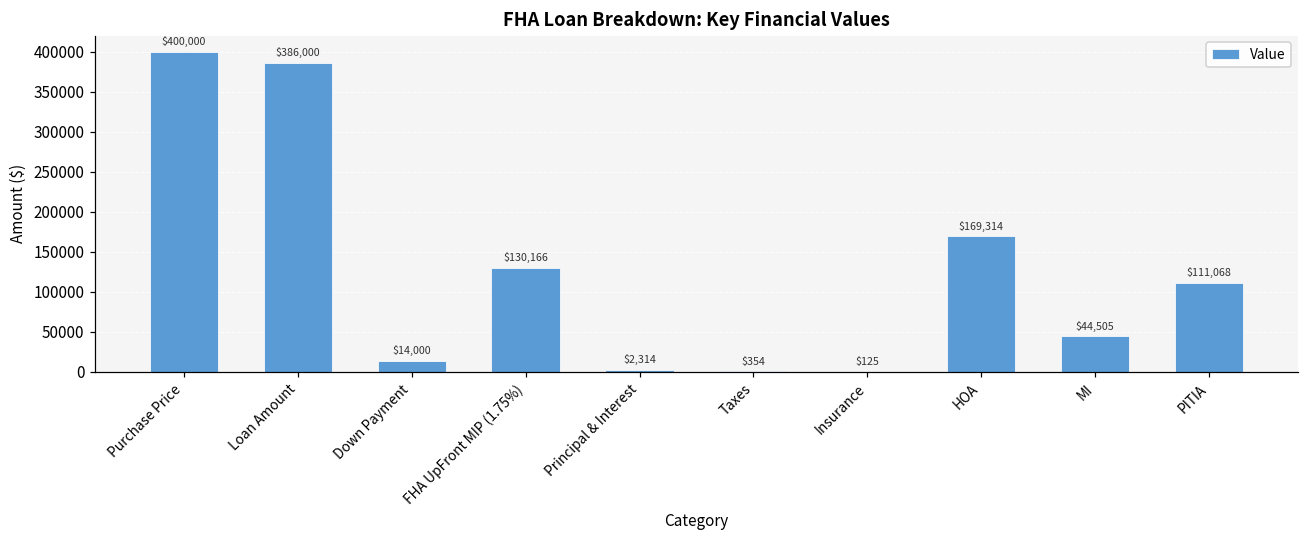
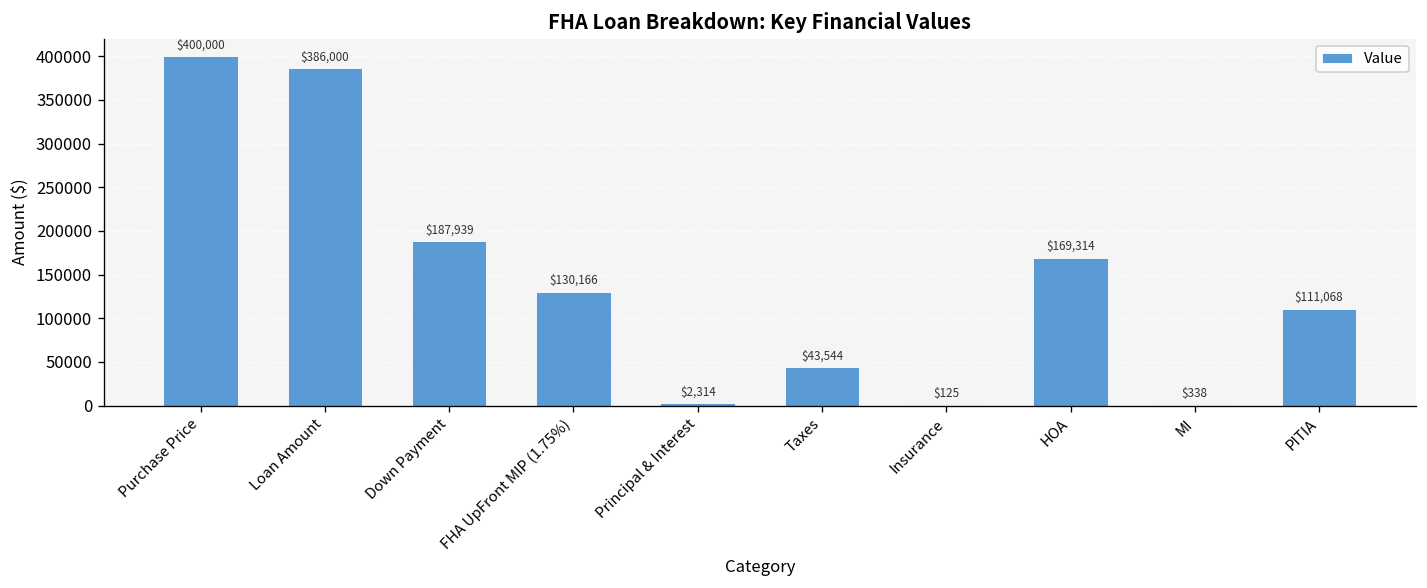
Down Payment: $14,000 -> $187,939
Taxes: $354 -> $43,544
MI: $44,505 -> $338
